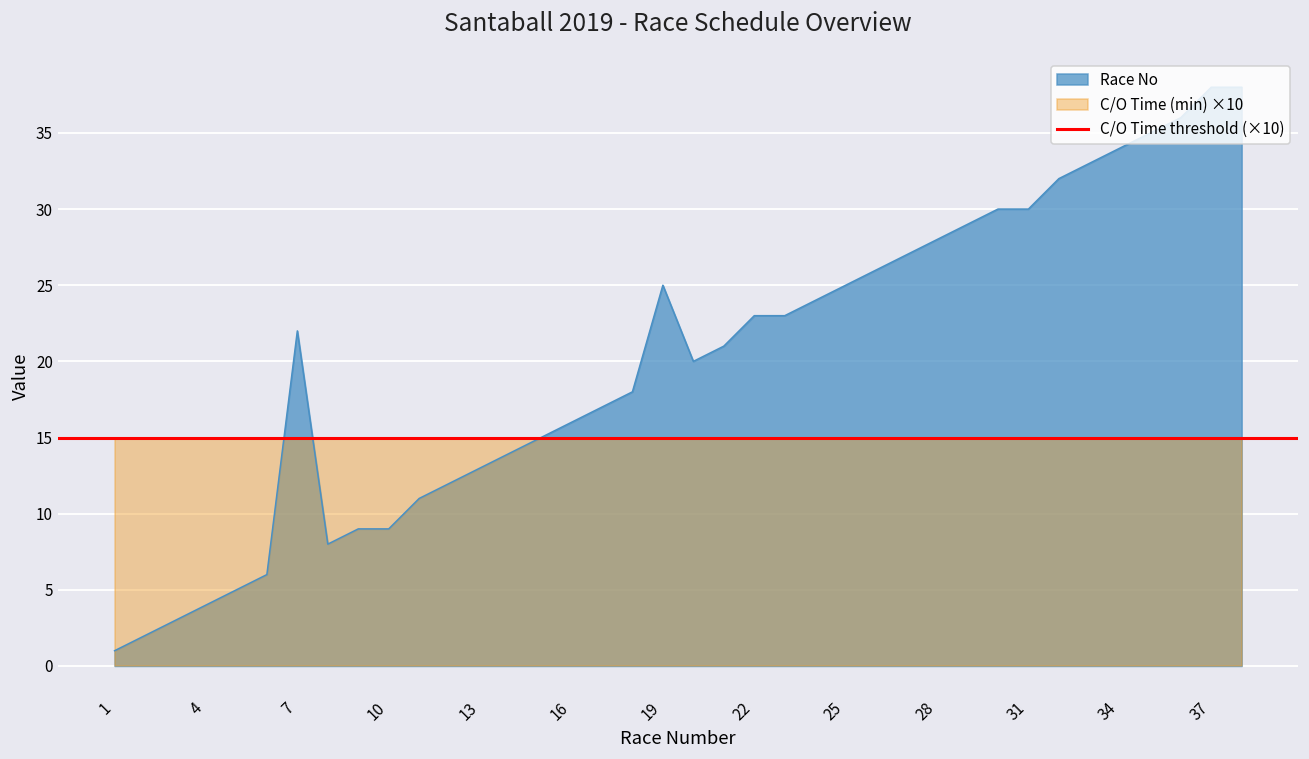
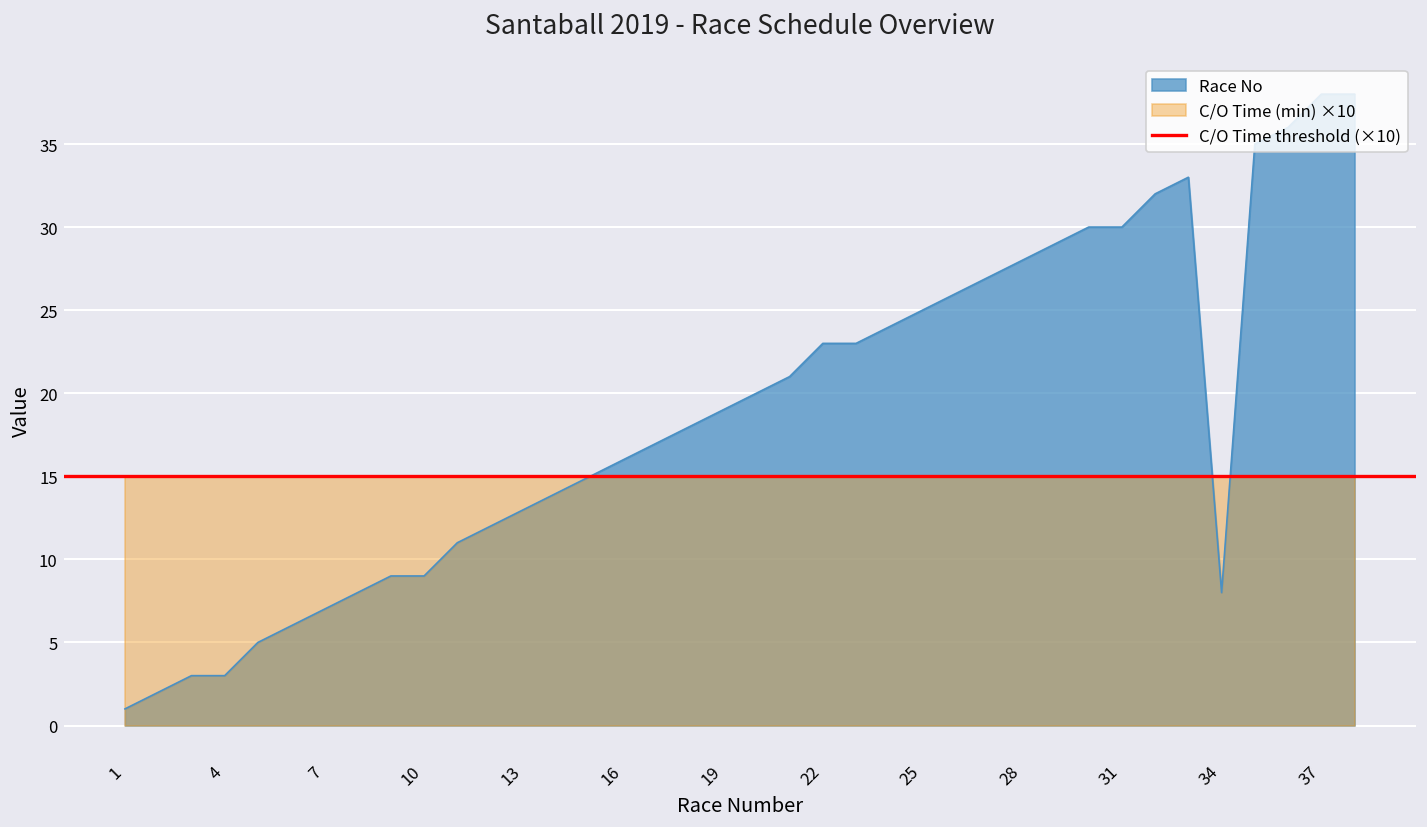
Race No, 4: 4 -> 3
Race No, 7: 22 -> 7
Race No, 19: 25 -> 19
Race No, 34: 34 -> 8
